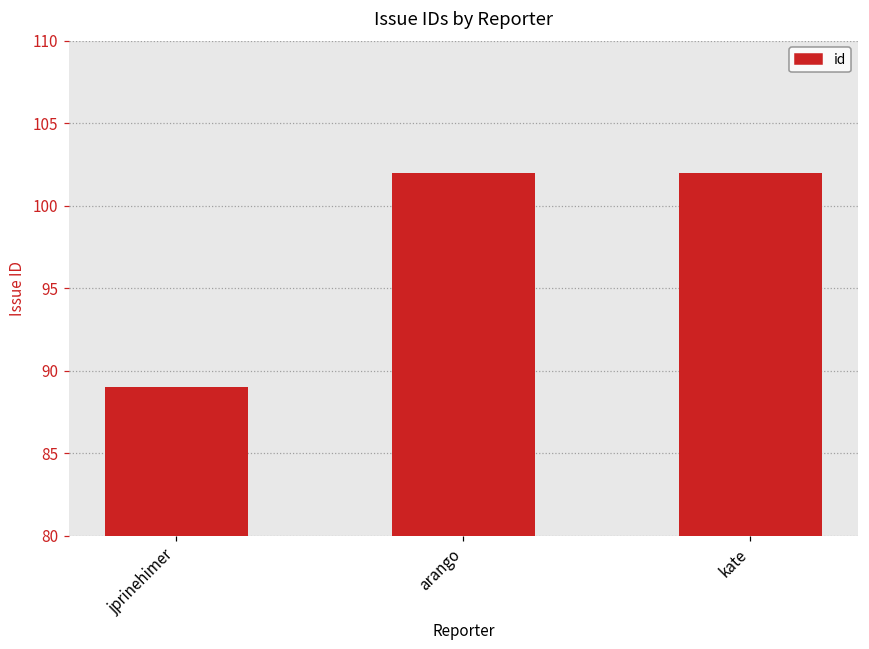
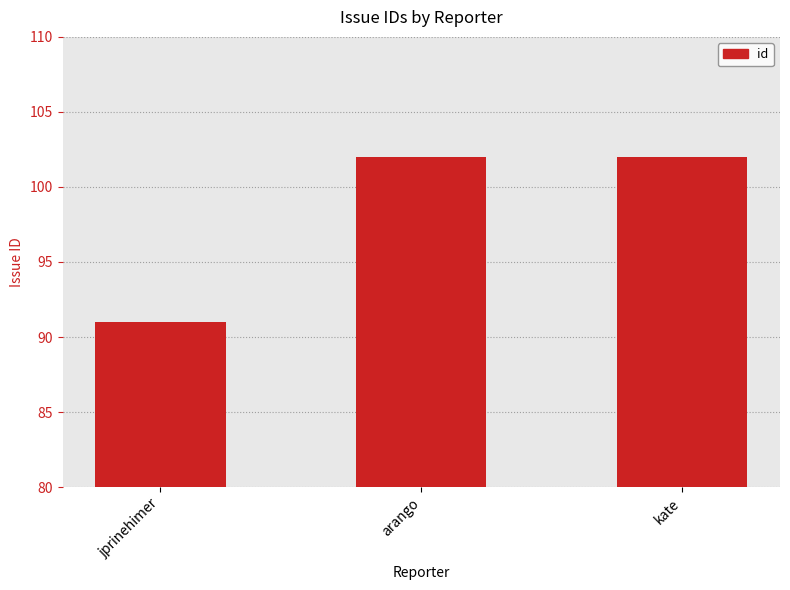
jprinehimer: 89 -> 91
